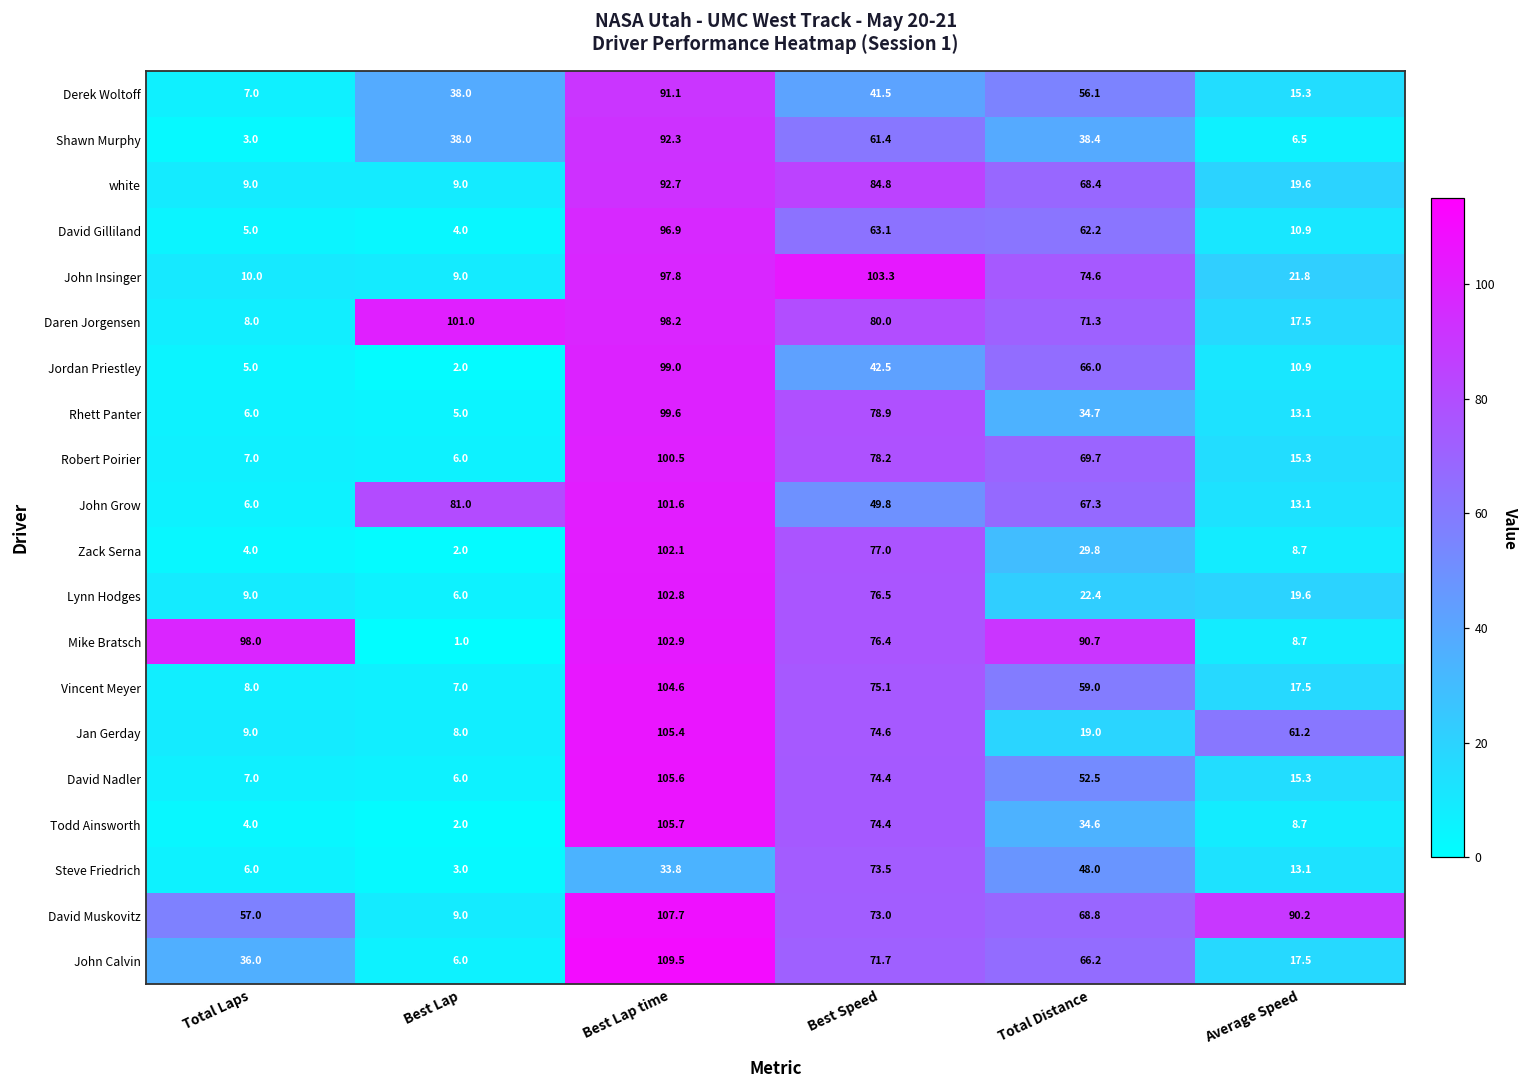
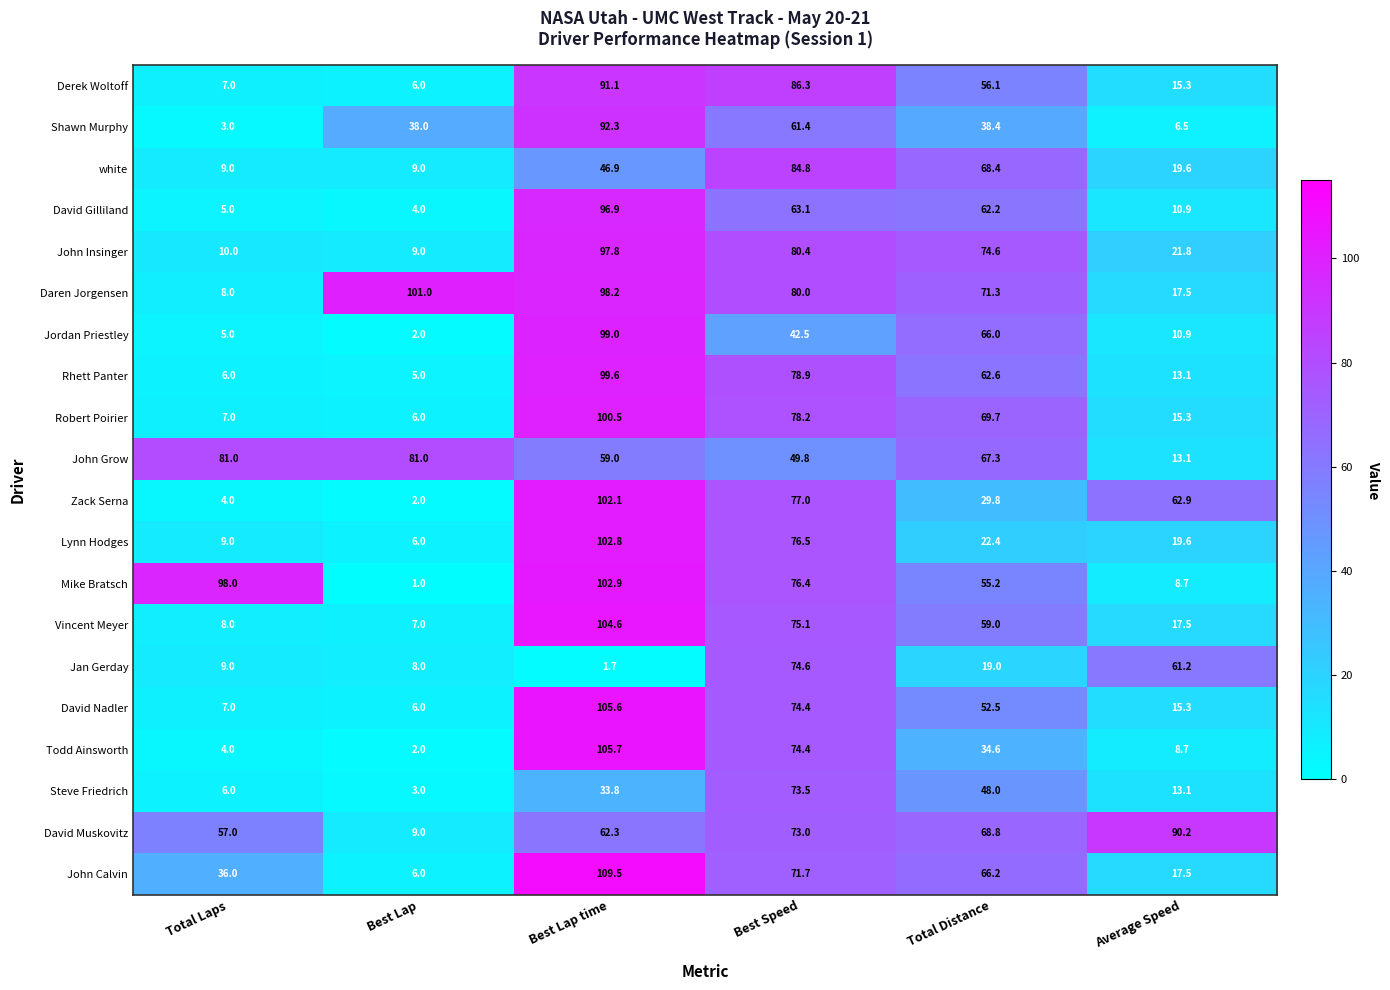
Derek Woltoff, Best Lap: 38.0 -> 6.0
Derek Woltoff, Best Speed: 41.5 -> 86.3
white, Best Lap time: 92.7 -> 46.9
John Insinger, Best Speed: 103.3 -> 80.4
Rhett Panter, Total Distance: 34.7 -> 62.6
John Grow, Total Laps: 6.0 -> 81.0
John Grow, Best Lap time: 101.6 -> 59.0
Zack Serna, Average Speed: 8.7 -> 62.9
Mike Bratsch, Total Distance: 90.7 -> 55.2
Jan Gerday, Best Lap time: 105.4 -> 1.7
David Muskovitz, Best Lap time: 107.7 -> 62.3
